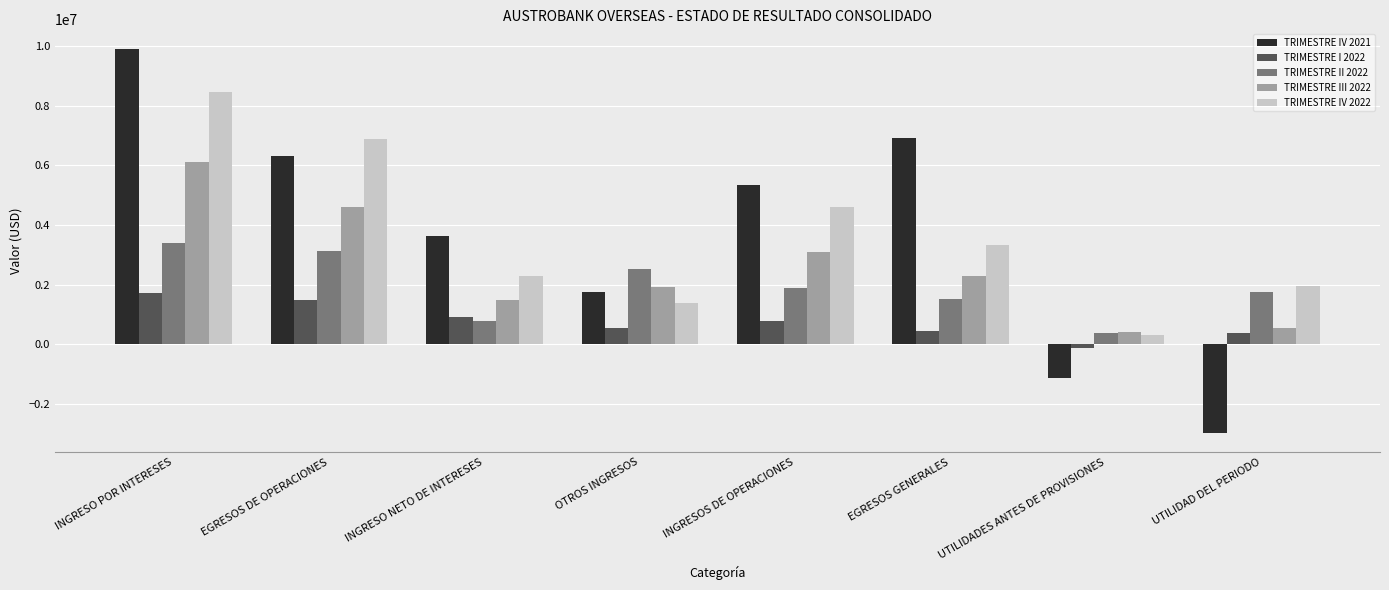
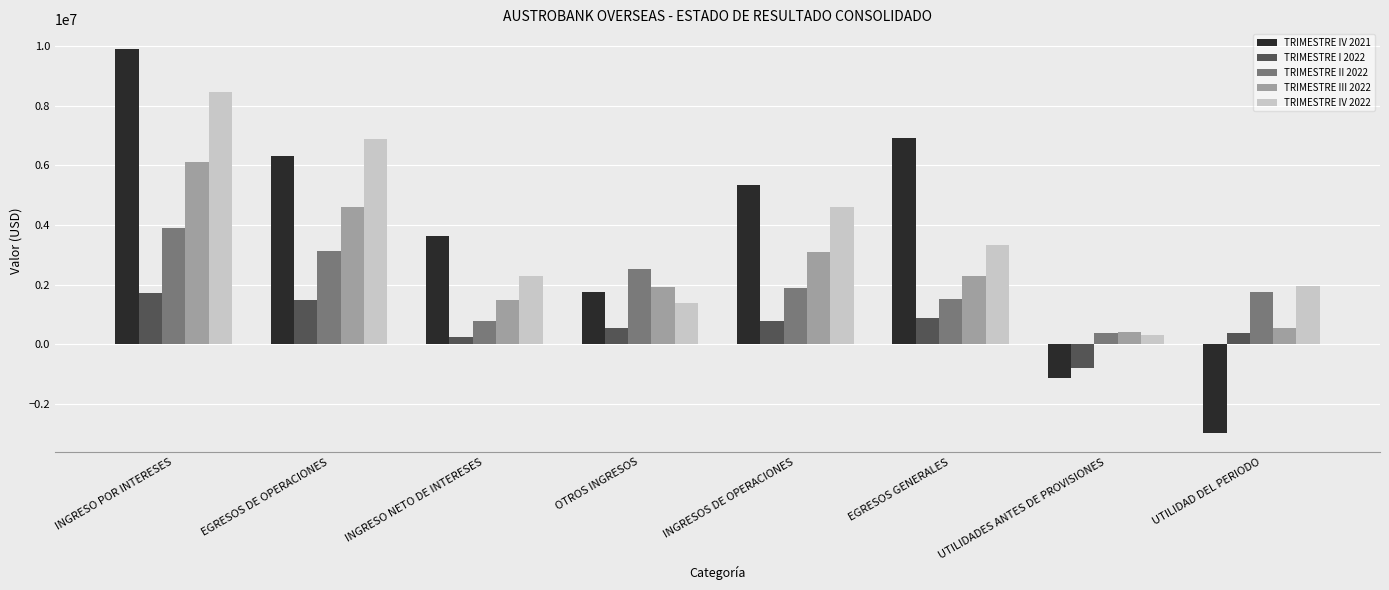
TRIMESTRE II 2022, INGRESO POR INTERESES: 3400000 -> 3900000
TRIMESTRE I 2022, INGRESO NETO DE INTERESES: 900000 -> 200000
TRIMESTRE I 2022, EGRESOS GENERALES: 400000 -> 900000
TRIMESTRE I 2022, UTILIDADES ANTES DE PROVISIONES: -100000 -> -800000
